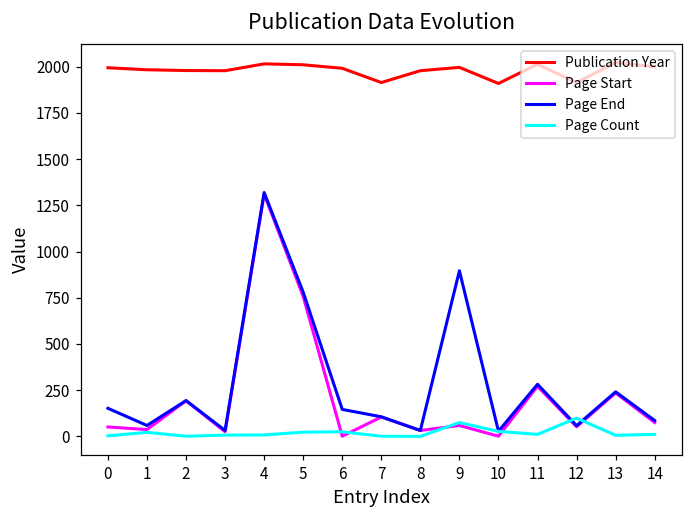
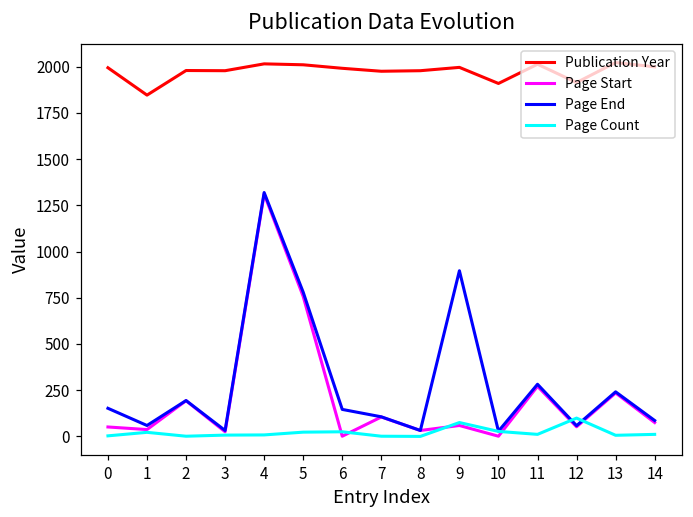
Publication Year, 1: 1980 -> 1850
Publication Year, 7: 1910 -> 1980
